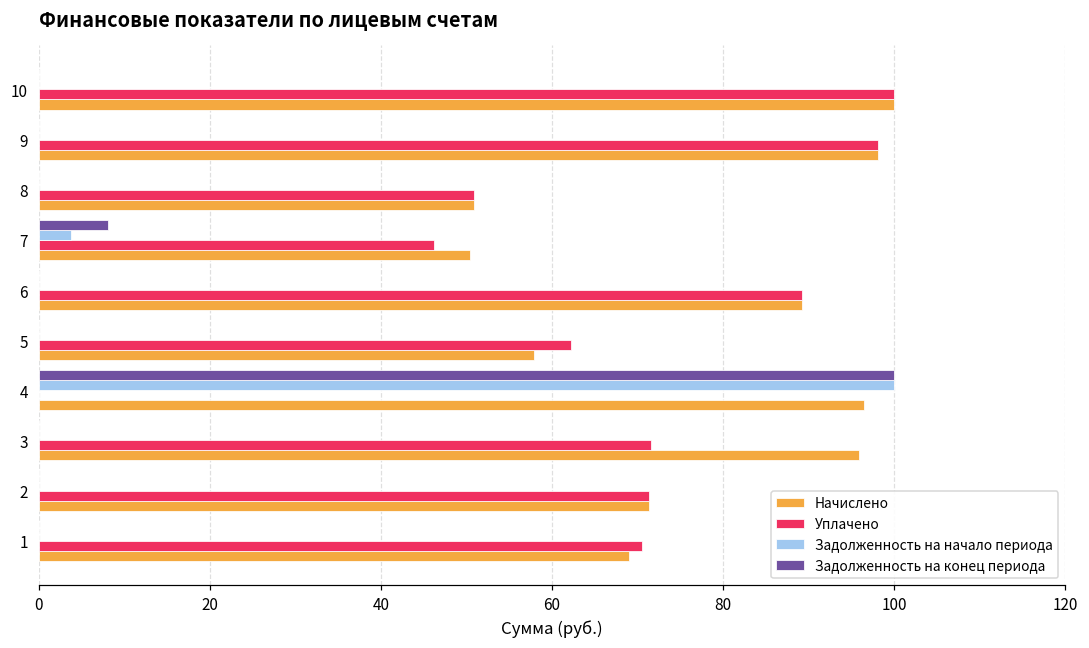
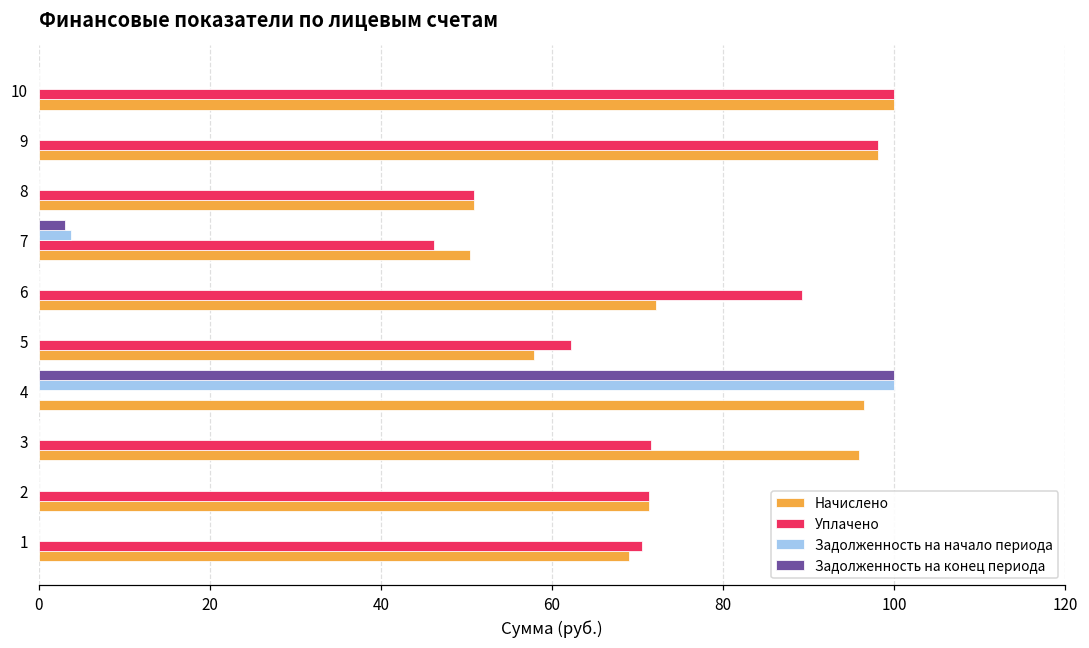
Задолженность на конец периода, 7: 8 -> 3
Начислено, 6: 89 -> 72
